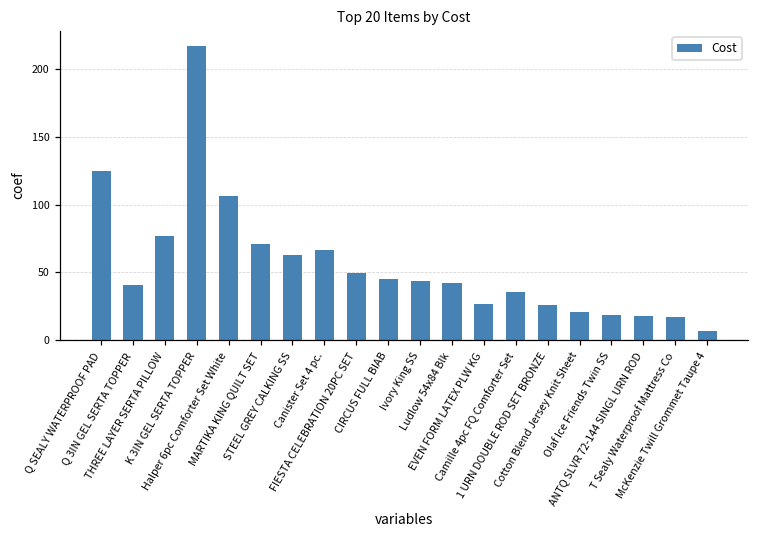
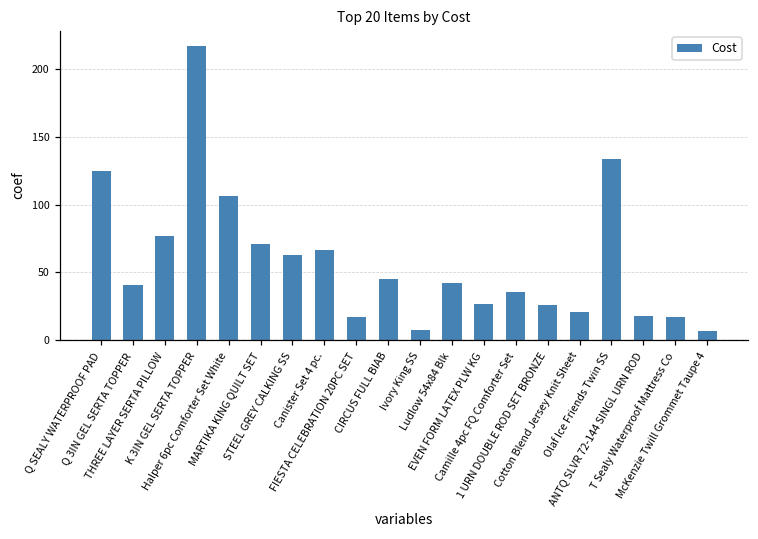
FIESTA CELEBRATION 20PC SET: 50 -> 17
Ivory King SS: 44 -> 8
Olaf Ice Friends Twin SS: 18 -> 134
